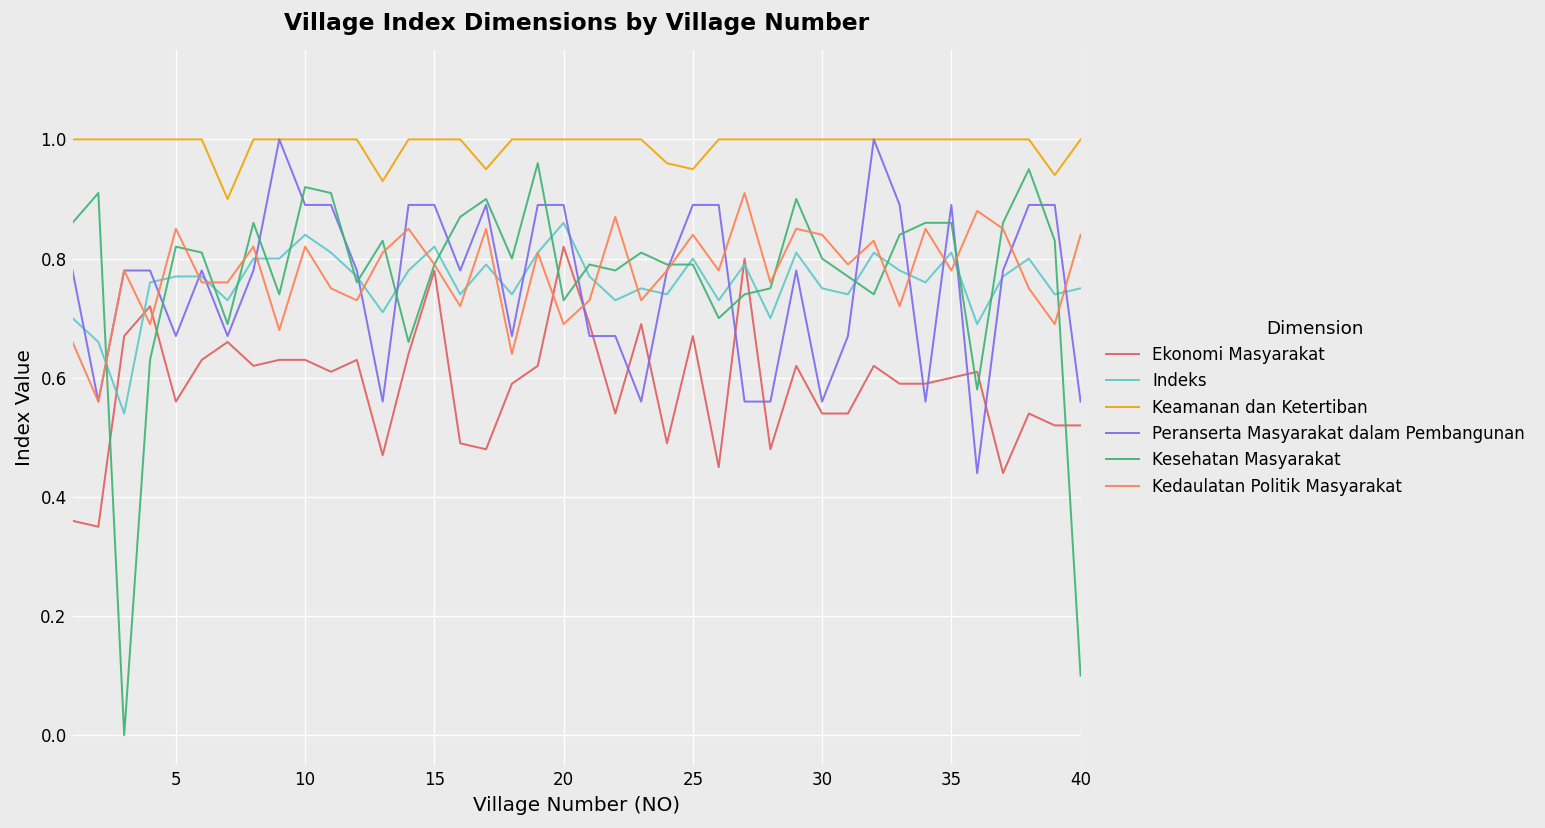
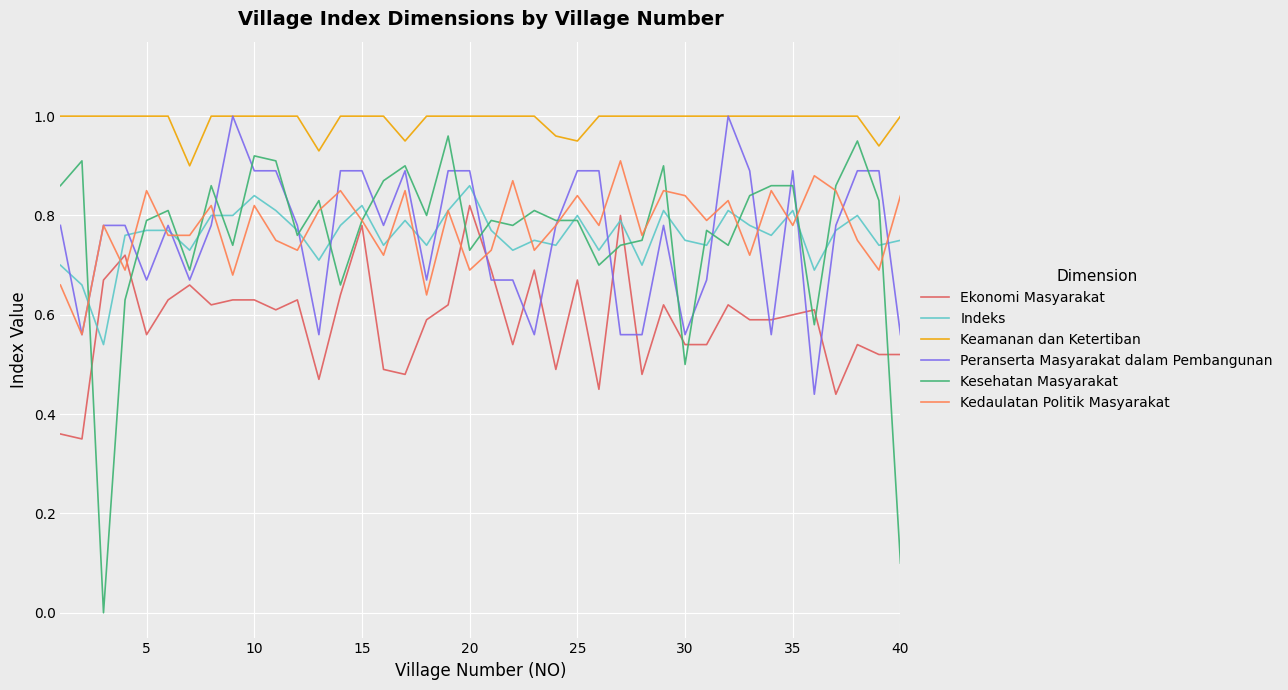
Kesehatan Masyarakat, 5: 0.82 -> 0.79
Kesehatan Masyarakat, 30: 0.8 -> 0.5
